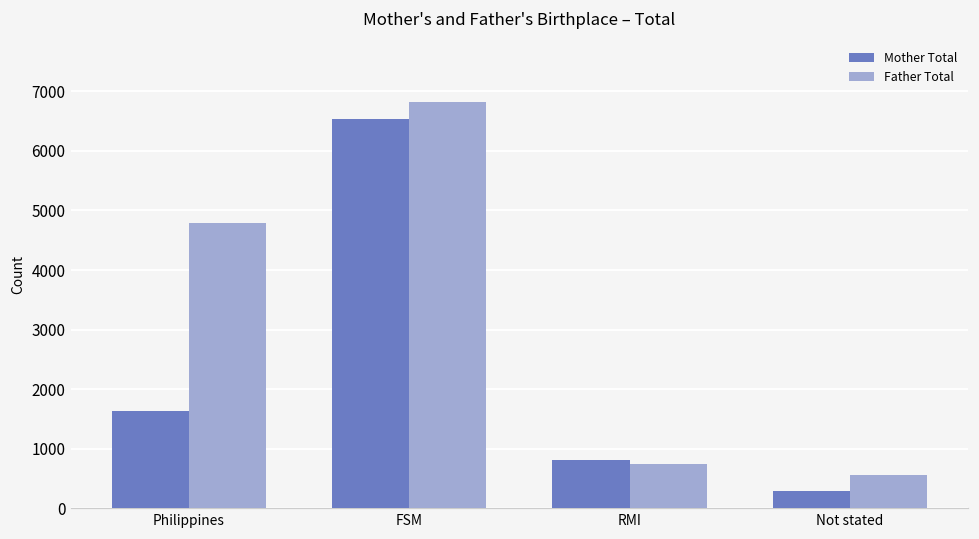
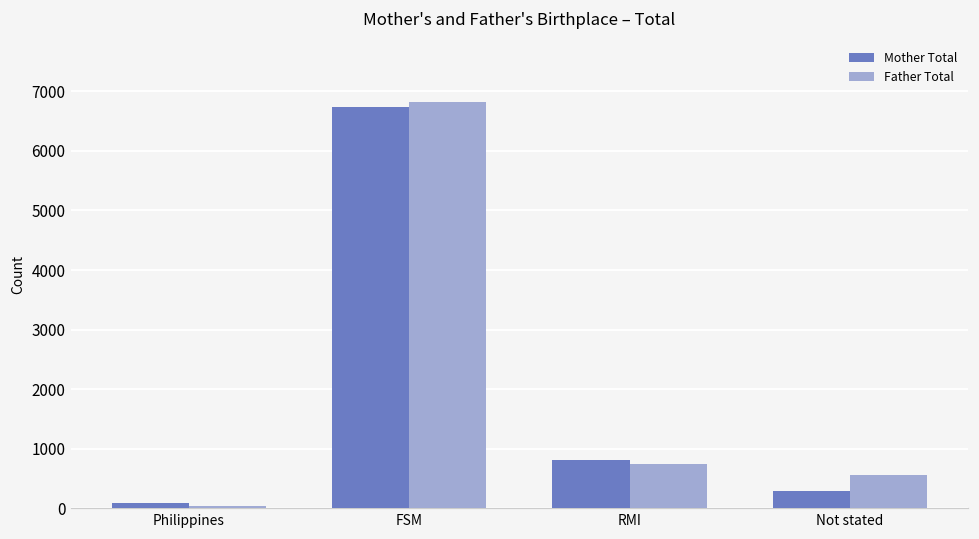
Mother Total, Philippines: 1600 -> 100
Father Total, Philippines: 4800 -> 0
Mother Total, FSM: 6500 -> 6700
